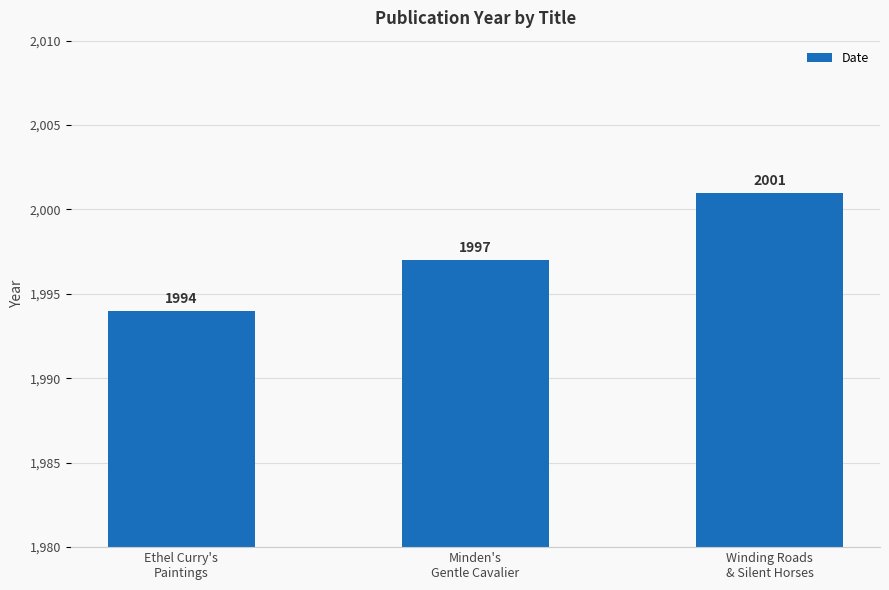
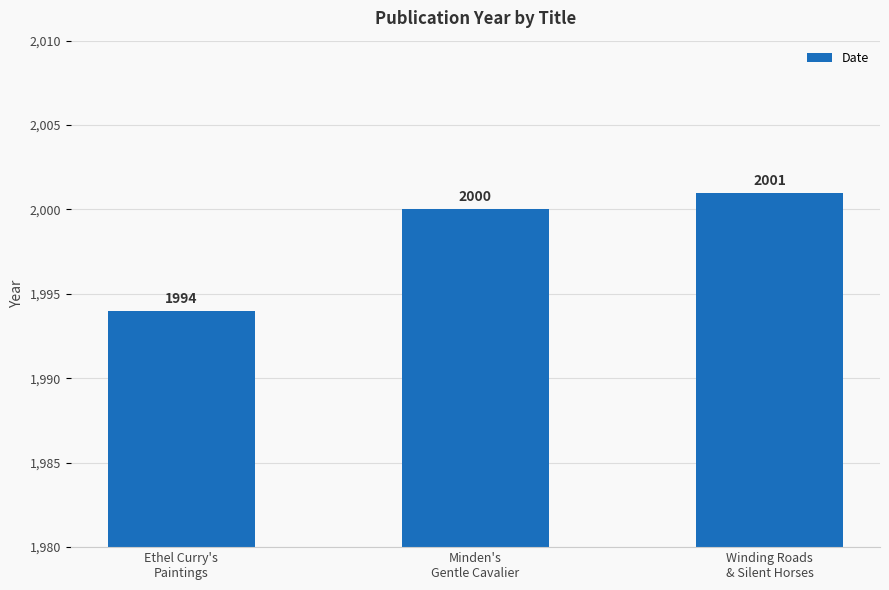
Minden's Gentle Cavalier: 1997 -> 2000
